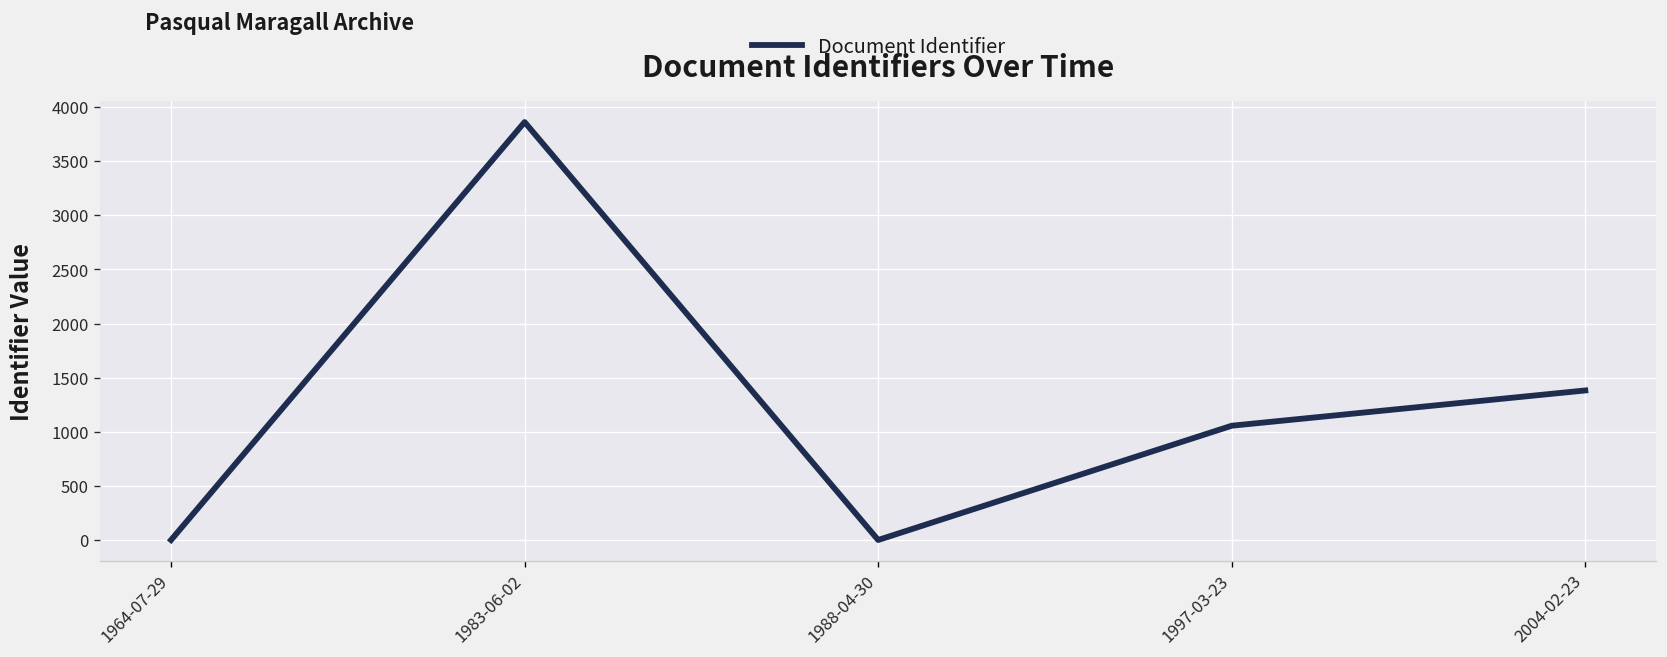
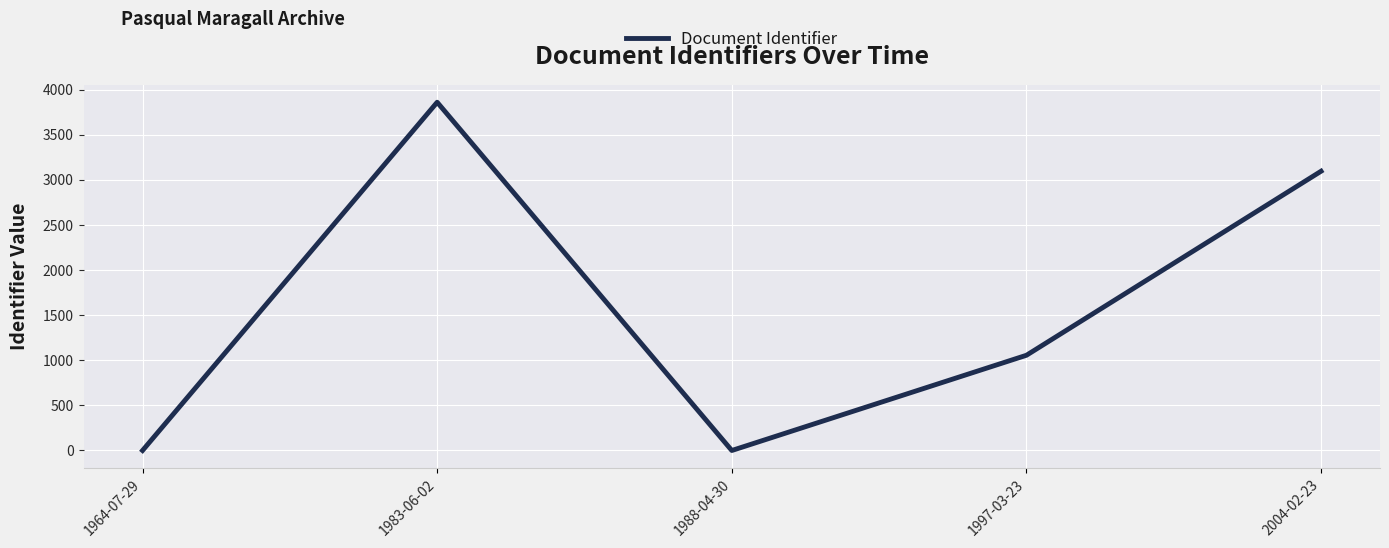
2004-02-23: 1400 -> 3100
